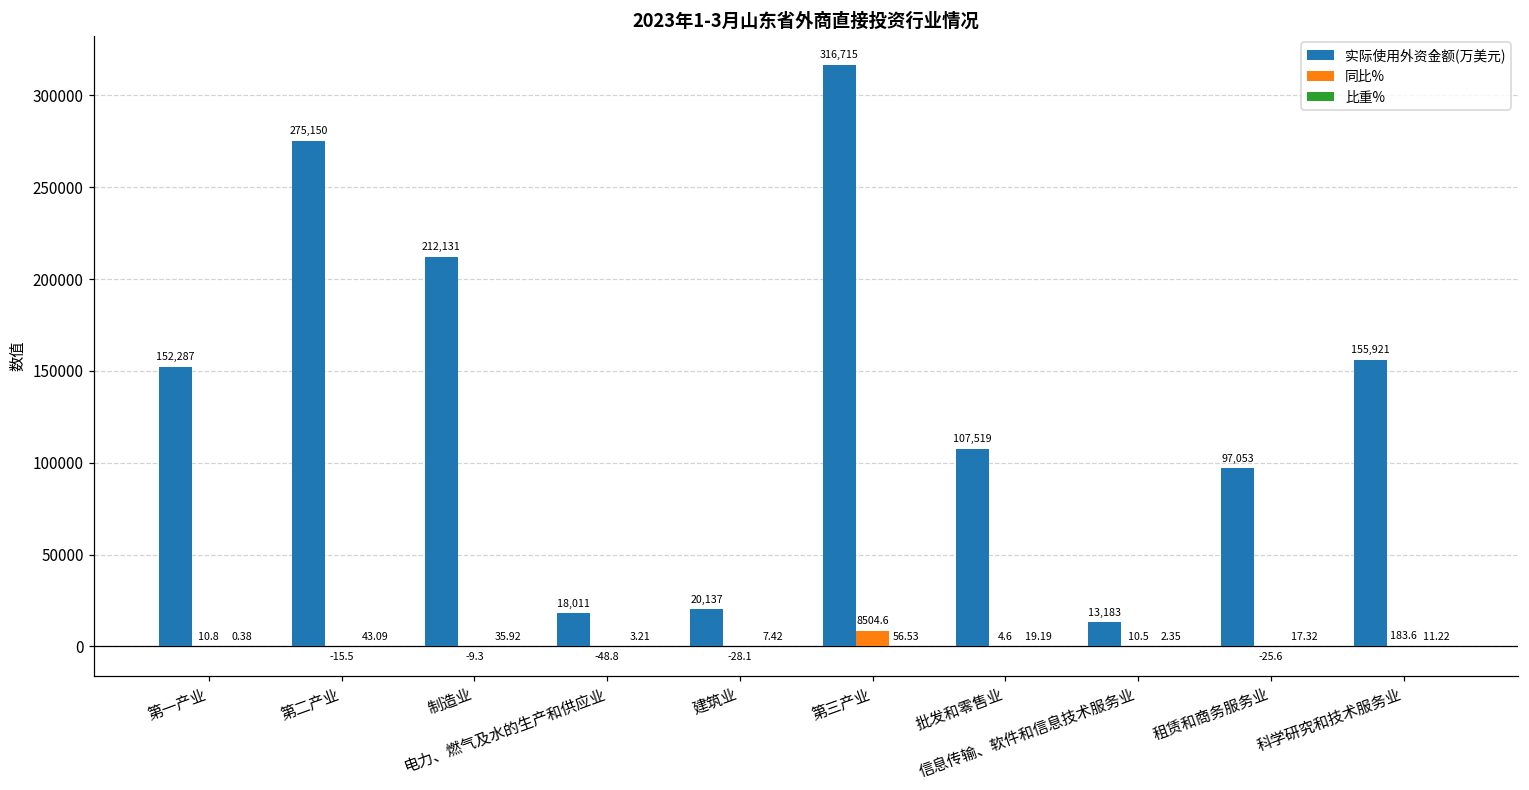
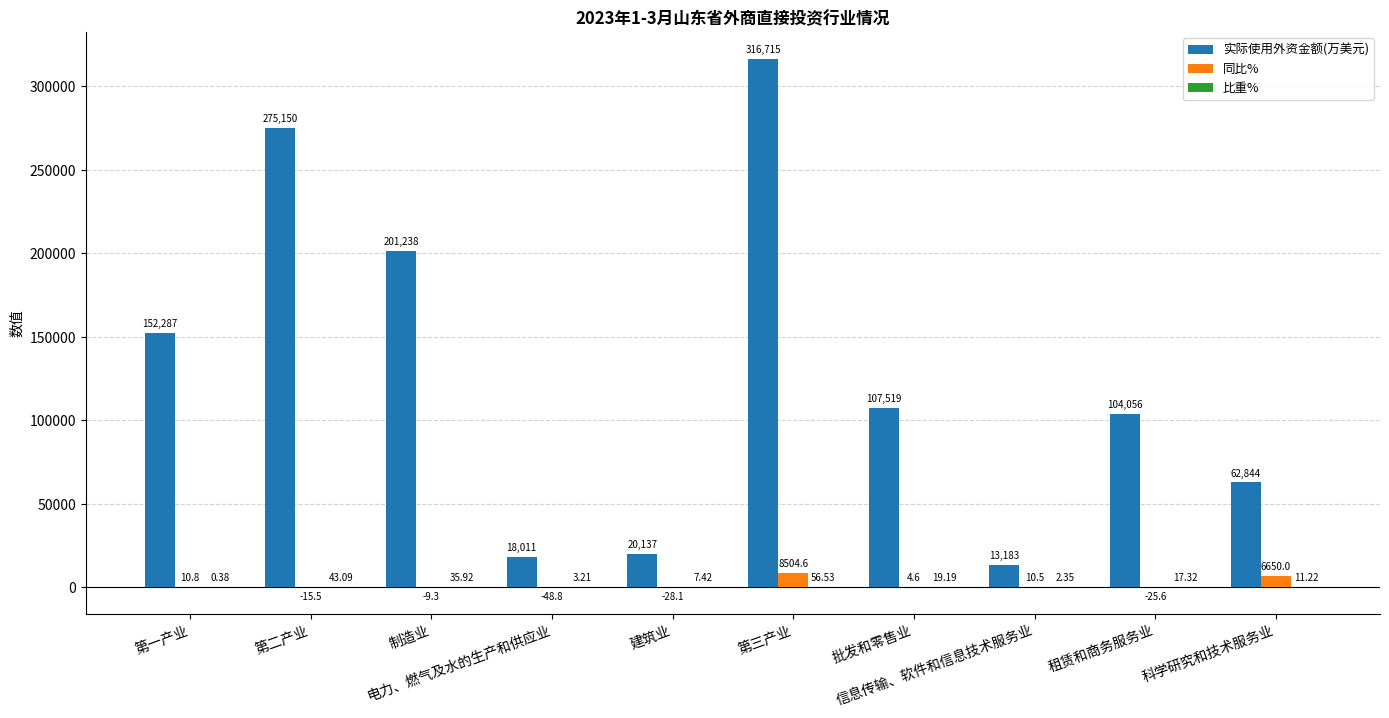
实际使用外资金额(万美元), 制造业: 212,131 -> 201,238
实际使用外资金额(万美元), 租赁和商务服务业: 97,053 -> 104,056
实际使用外资金额(万美元), 科学研究和技术服务业: 155,921 -> 62,844
同比%, 科学研究和技术服务业: 183.6 -> 6650.0
